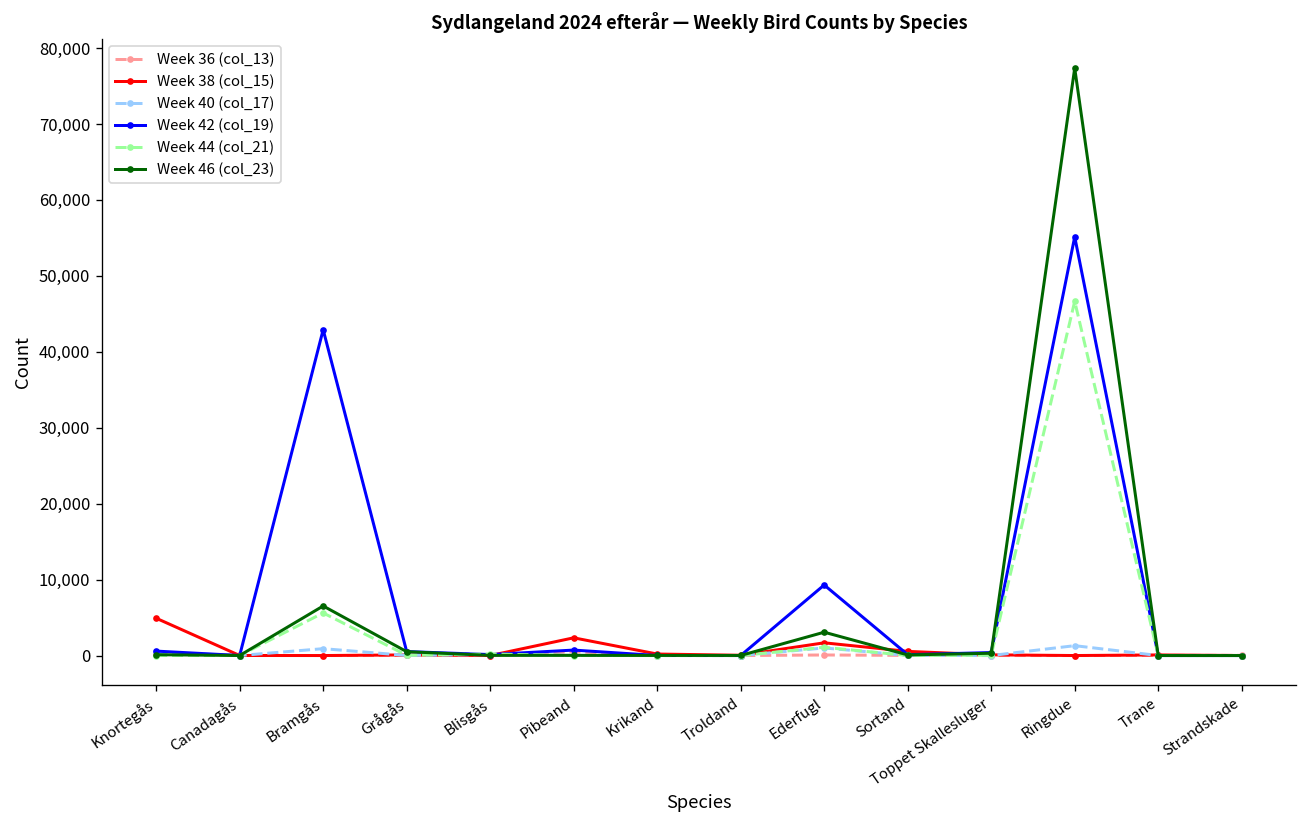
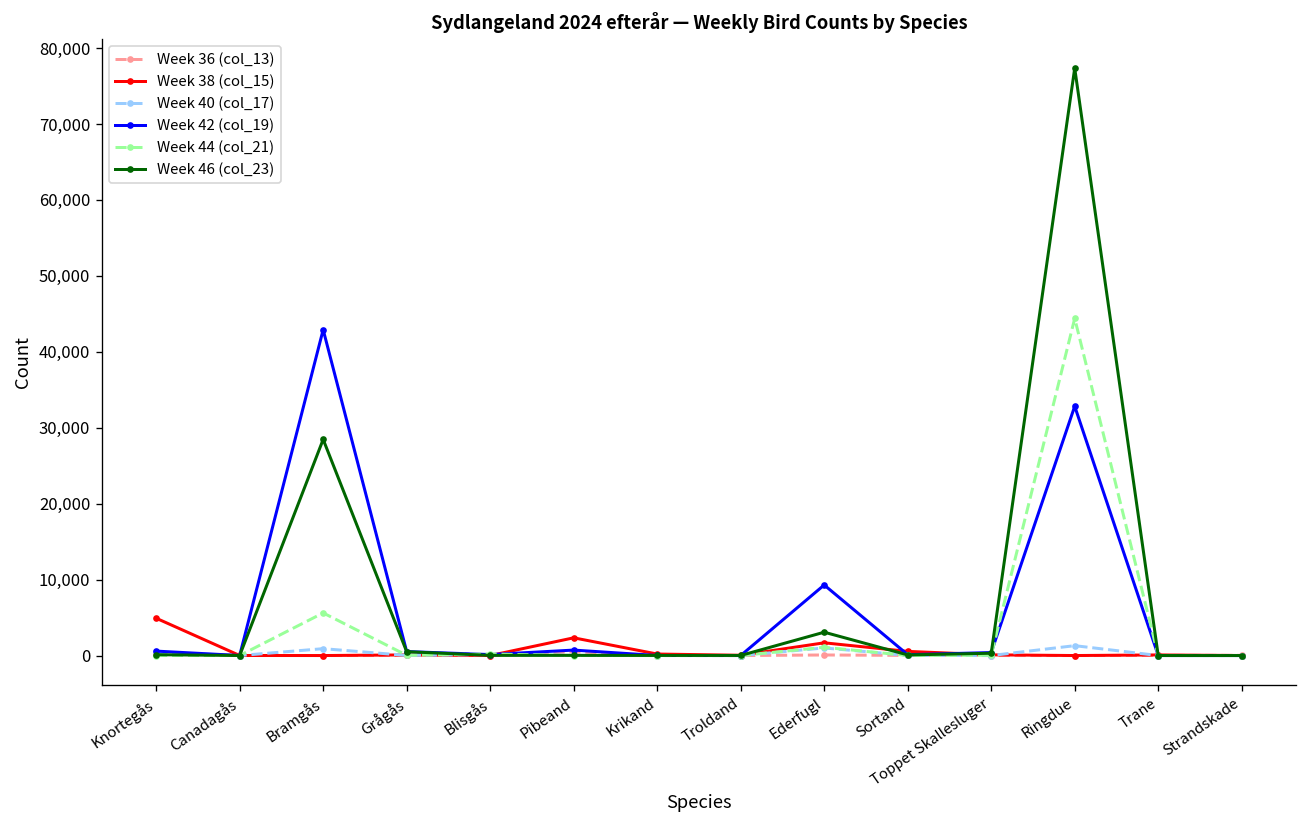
Week 46 (col_23), Bramgås: 7,000 -> 28,000
Week 42 (col_19), Ringdue: 55,000 -> 33,000
Week 44 (col_21), Ringdue: 47,000 -> 44,000
